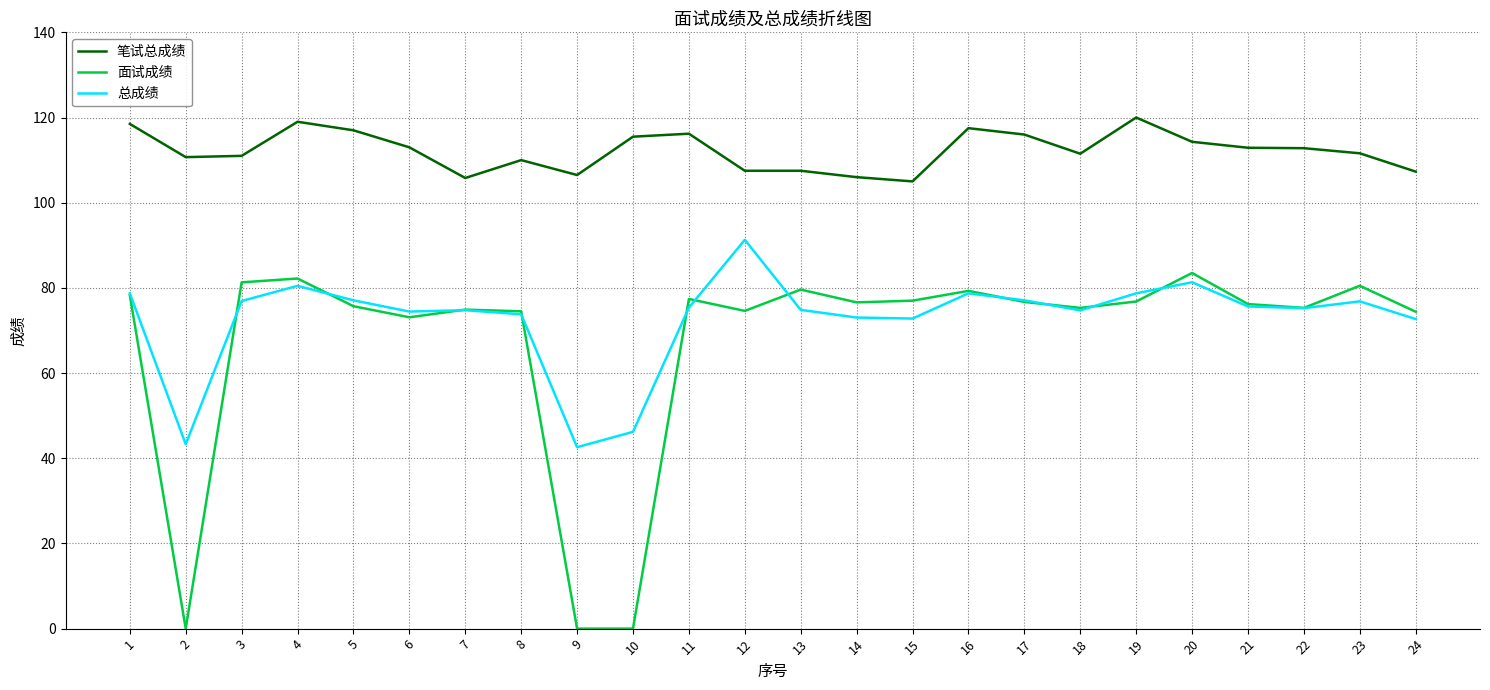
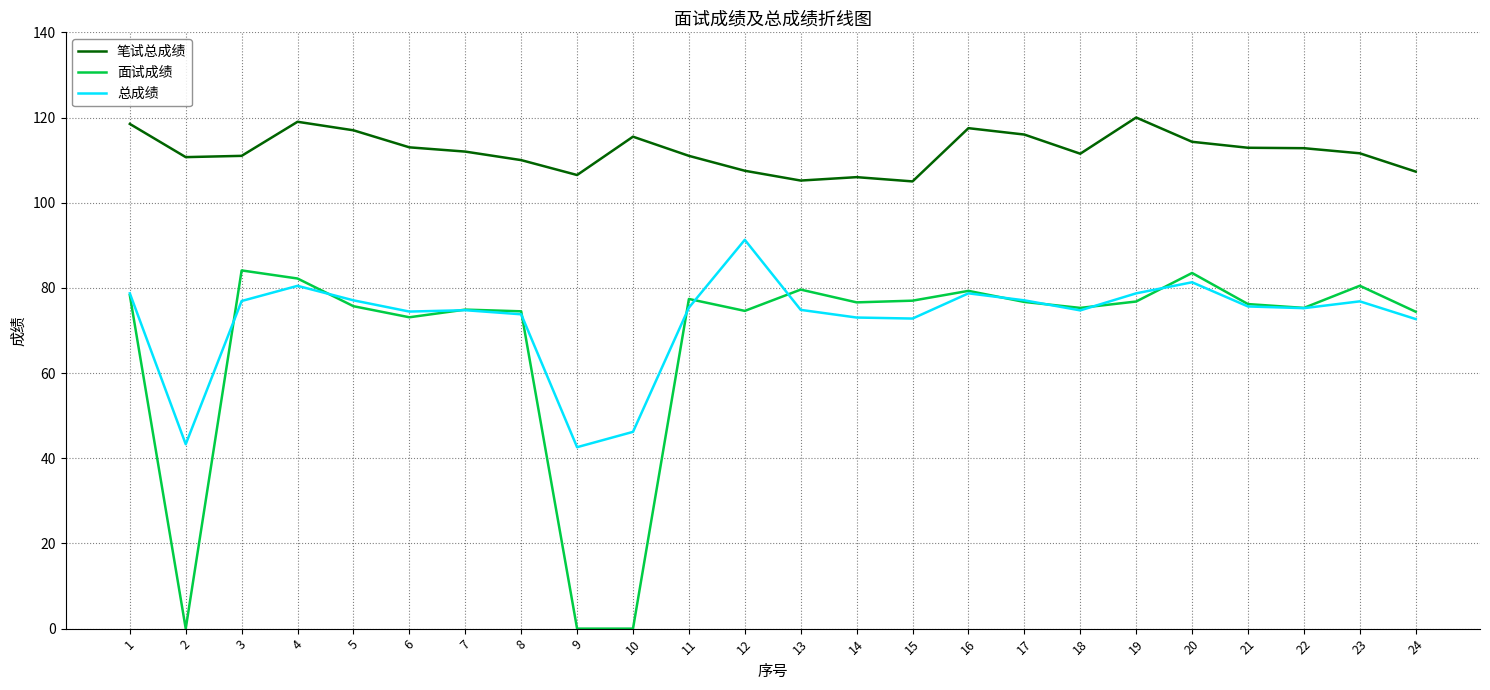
面试成绩, 3: 81 -> 84
笔试总成绩, 7: 106 -> 112
笔试总成绩, 11: 116 -> 111
笔试总成绩, 13: 108 -> 105
